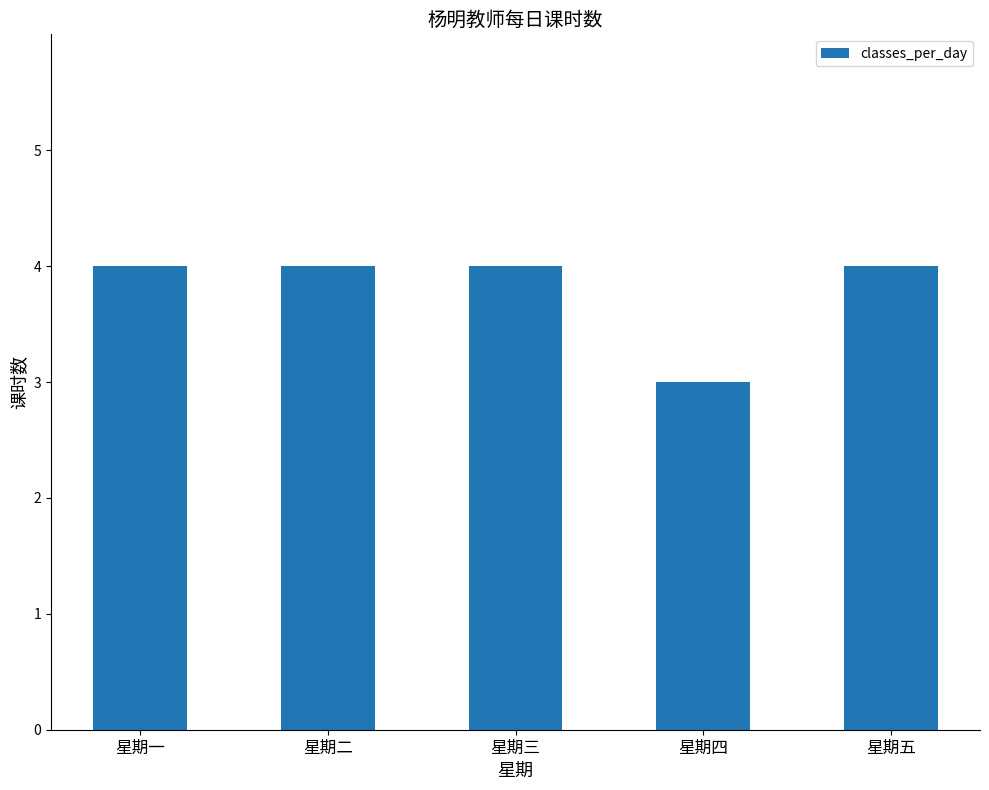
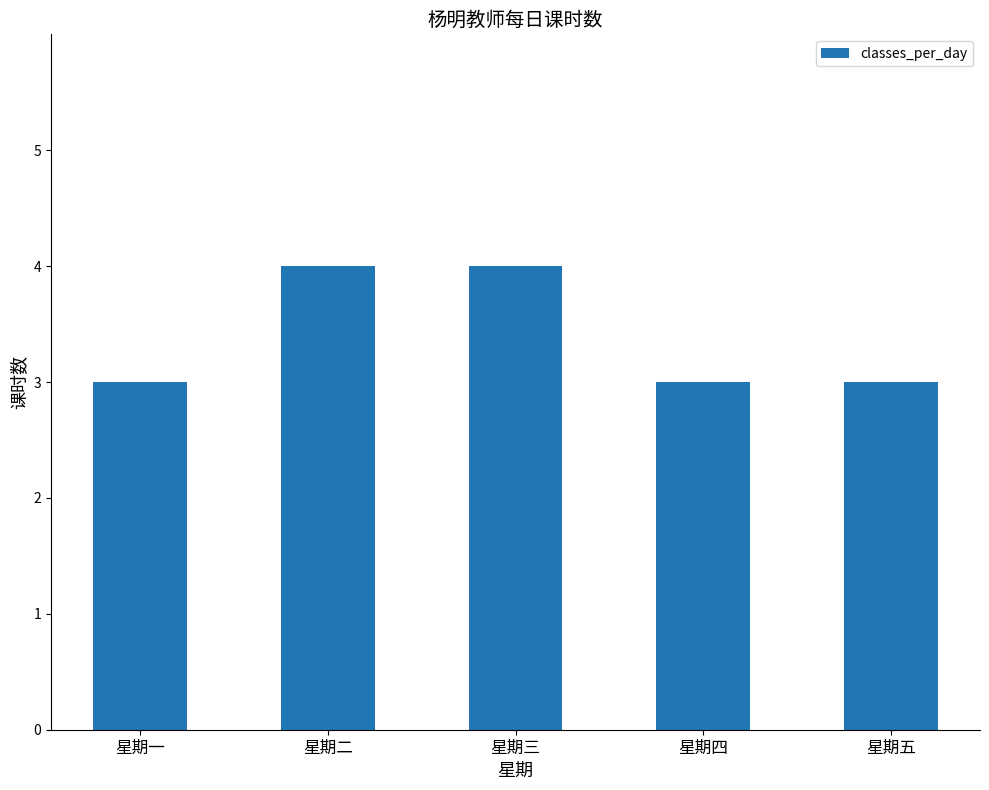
星期一: 4 -> 3
星期五: 4 -> 3
